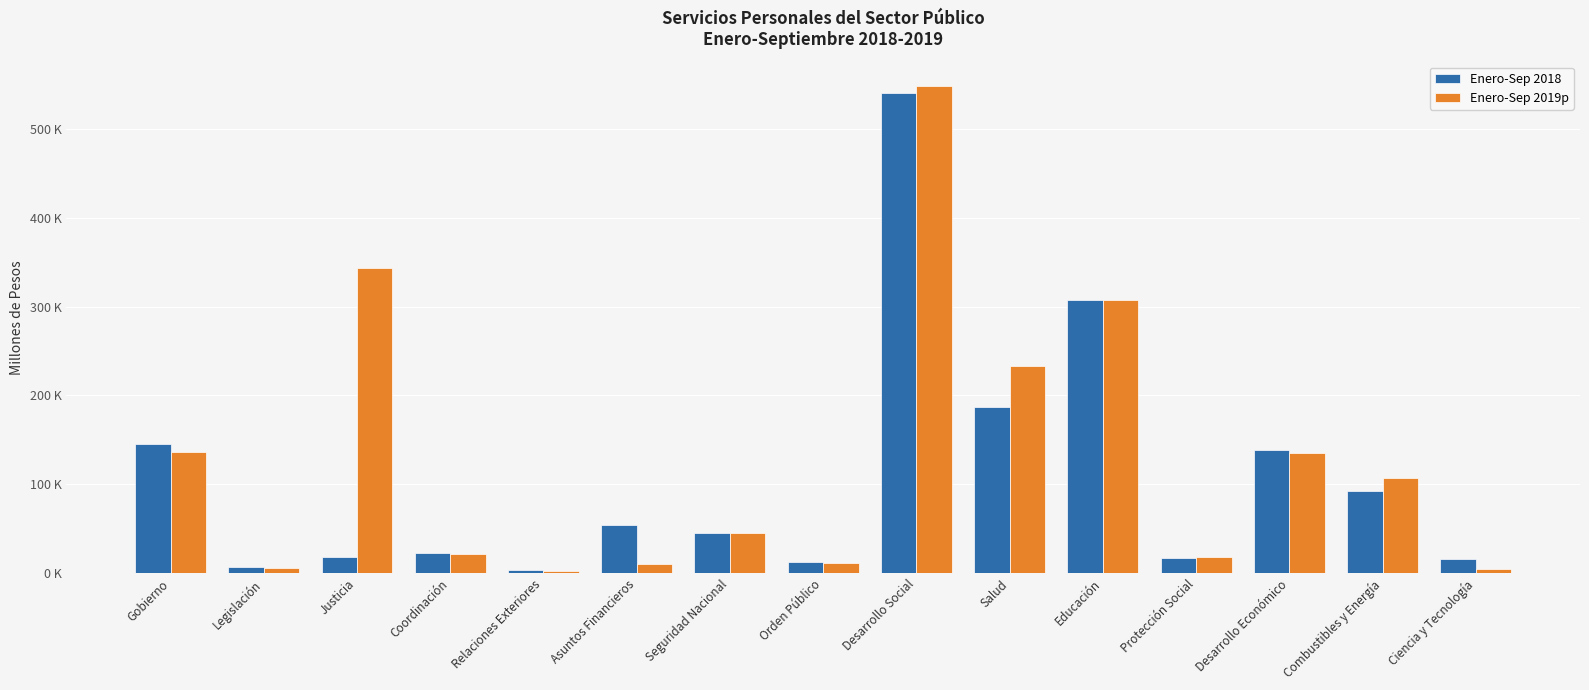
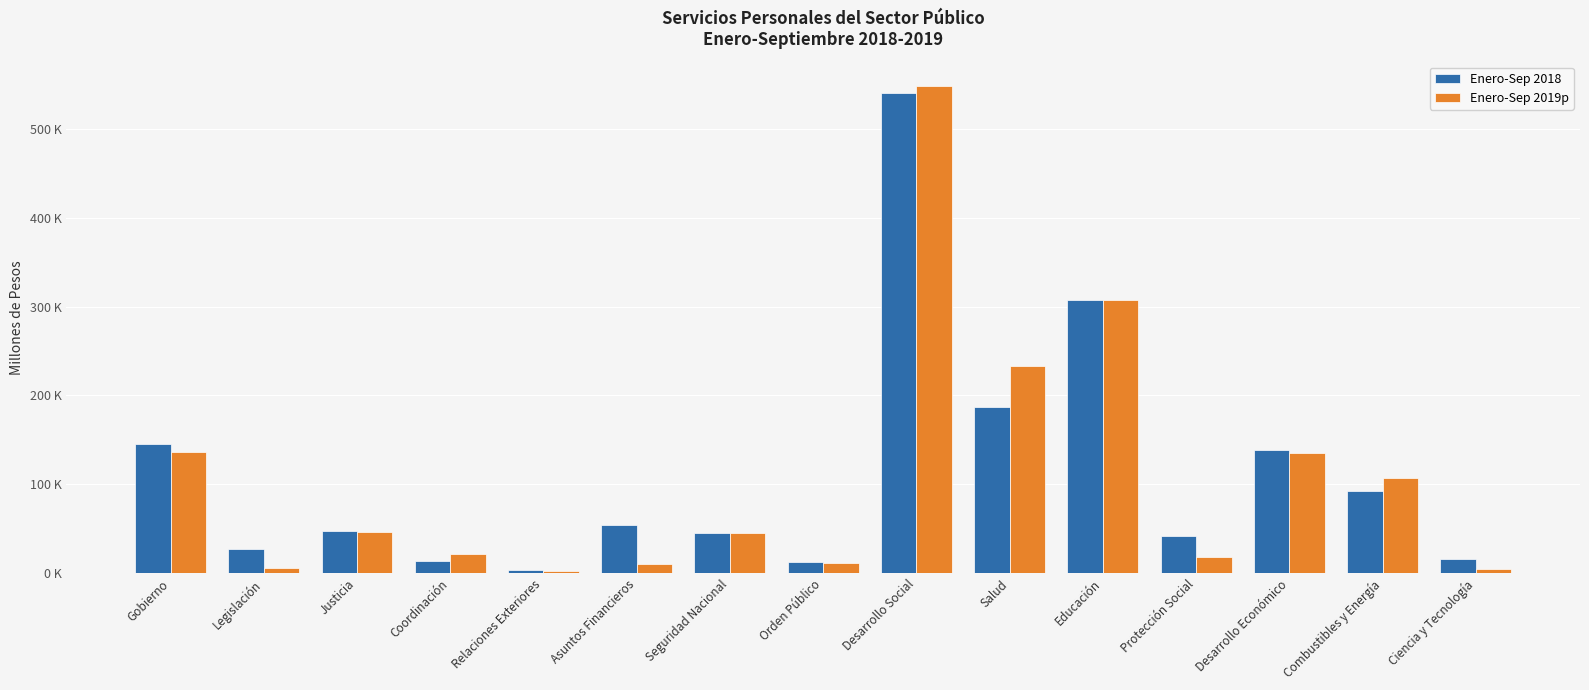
Enero-Sep 2018, Legislación: 10000 -> 30000
Enero-Sep 2018, Justicia: 20000 -> 50000
Enero-Sep 2019p, Justicia: 340000 -> 50000
Enero-Sep 2018, Coordinación: 20000 -> 10000
Enero-Sep 2018, Protección Social: 20000 -> 40000
